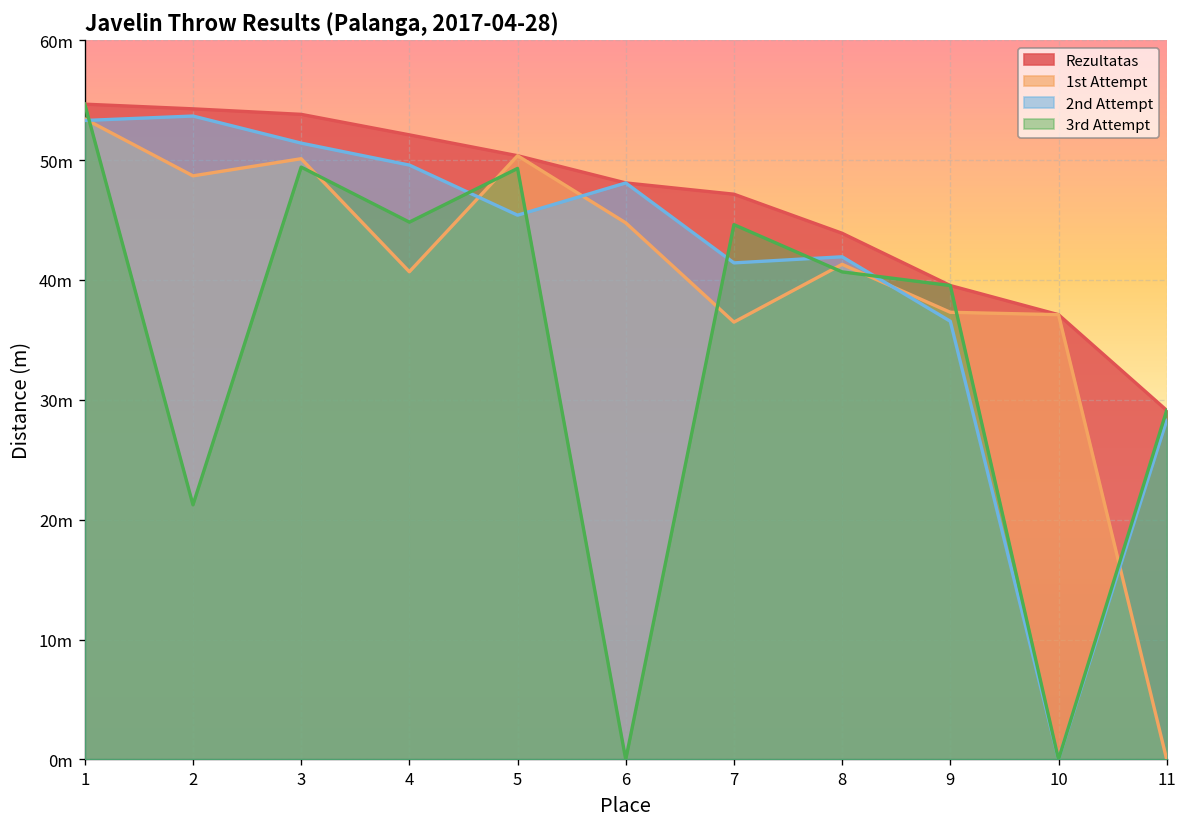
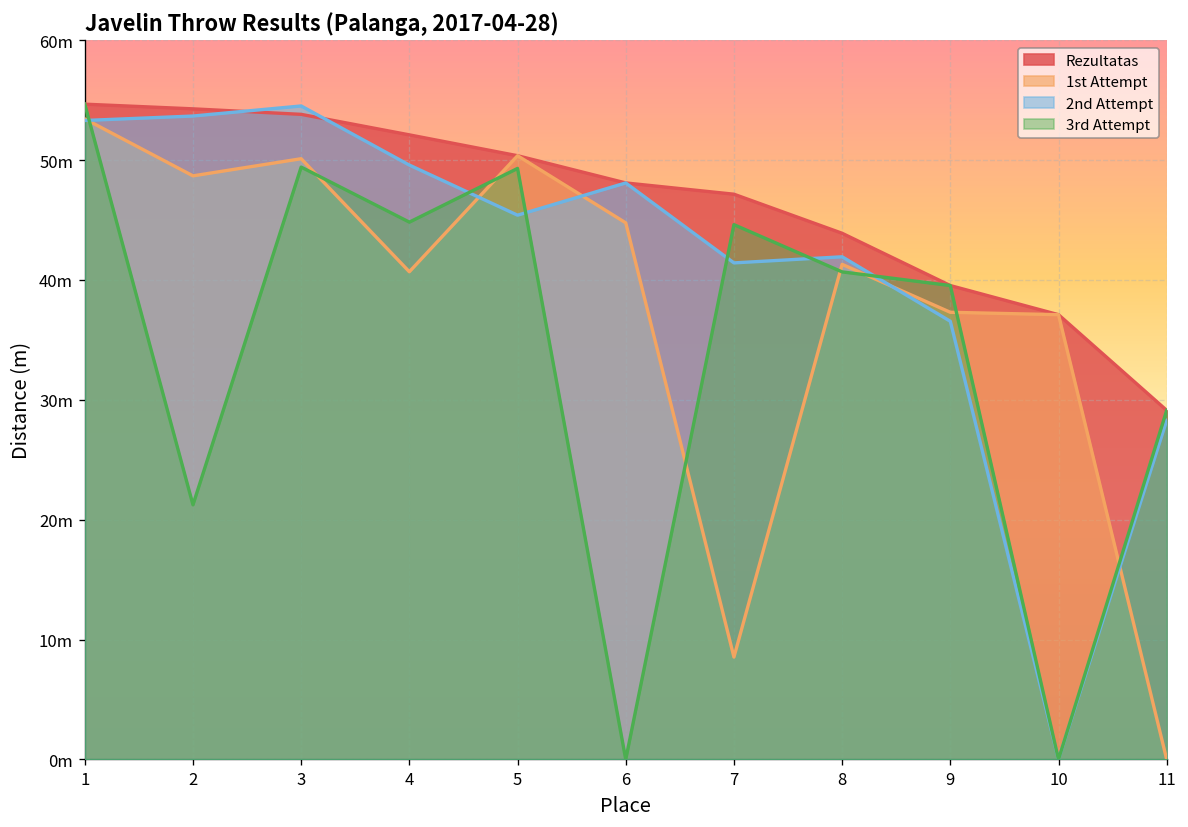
2nd Attempt, 3: 51m -> 55m
1st Attempt, 7: 36m -> 9m
